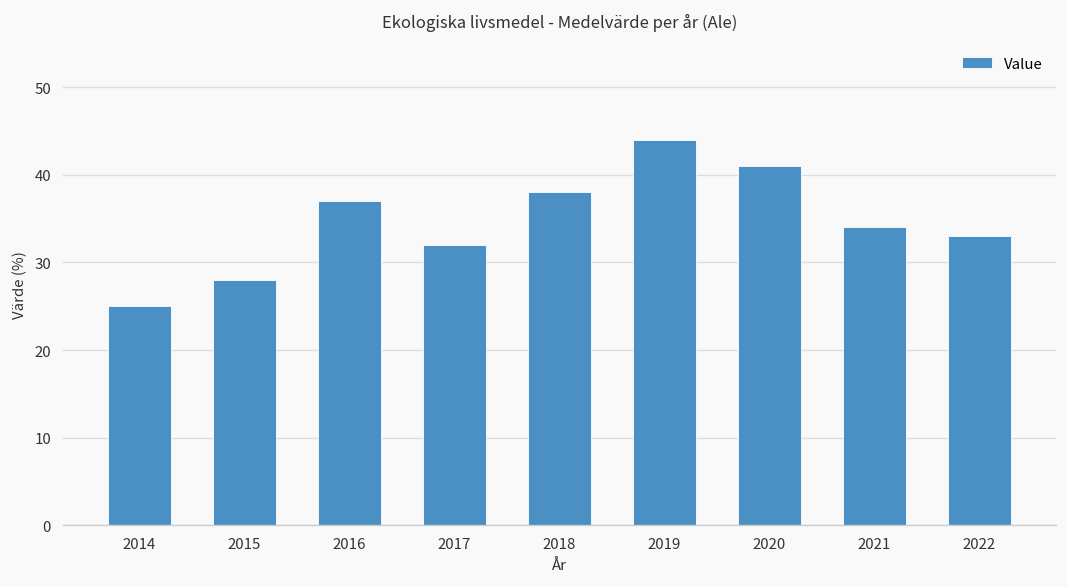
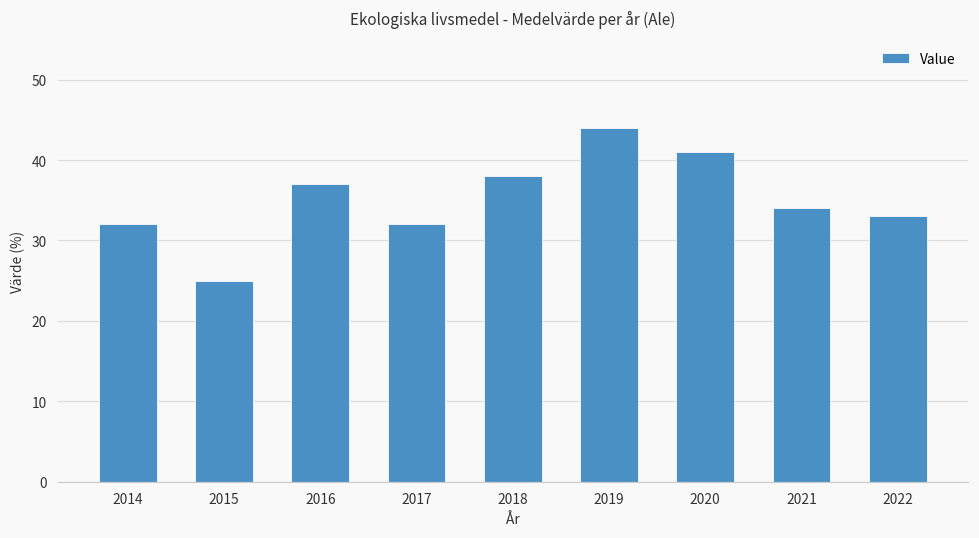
2014: 25 -> 32
2015: 28 -> 25
